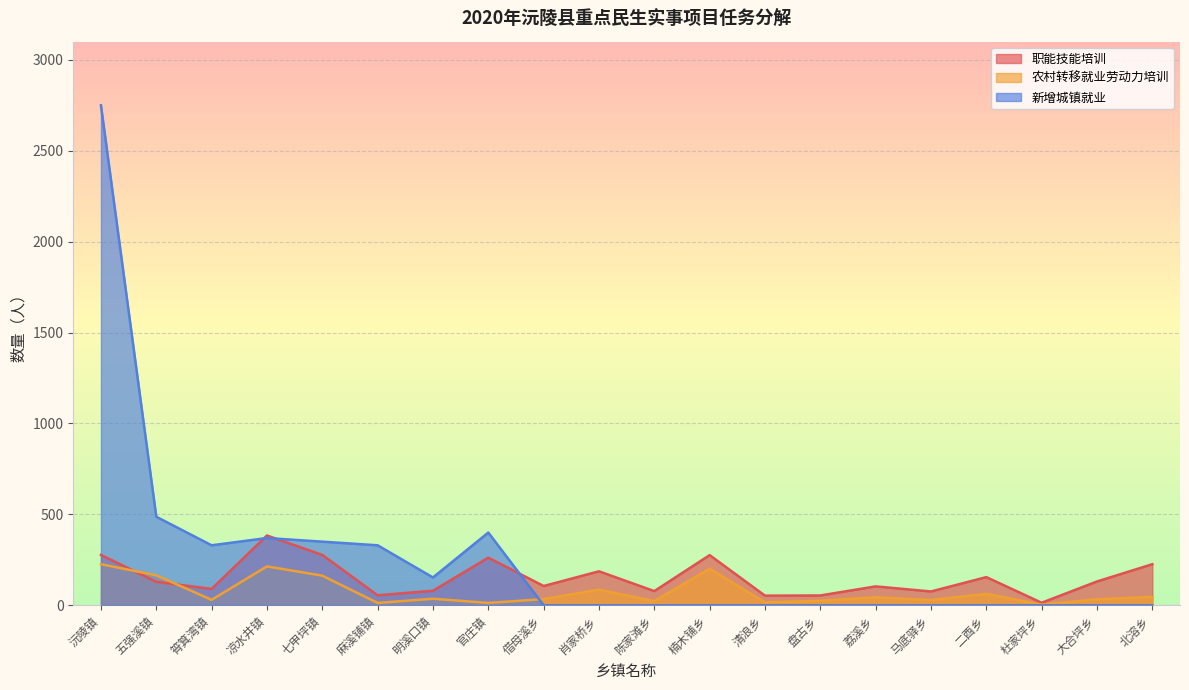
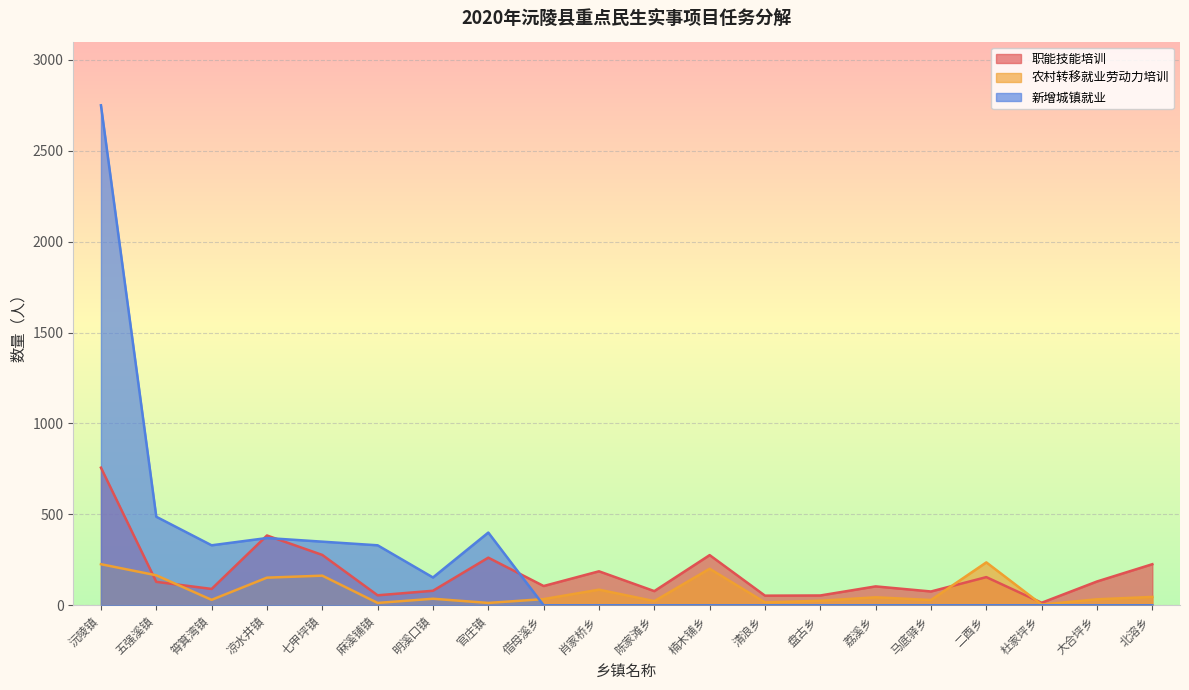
职能技能培训, 沅陵镇: 280 -> 760
农村转移就业劳动力培训, 凉水井镇: 210 -> 150
农村转移就业劳动力培训, 二酉乡: 60 -> 240
